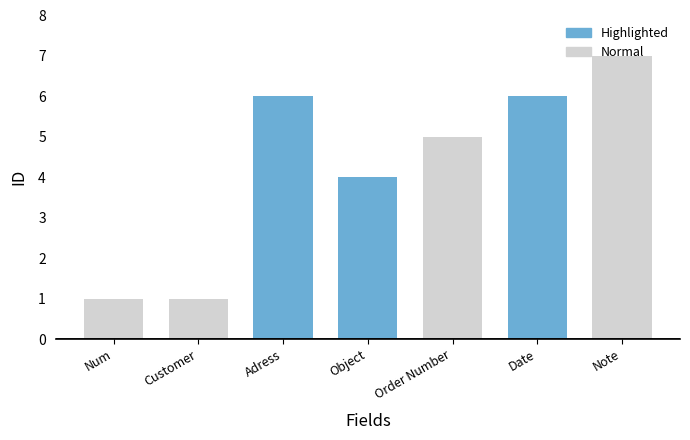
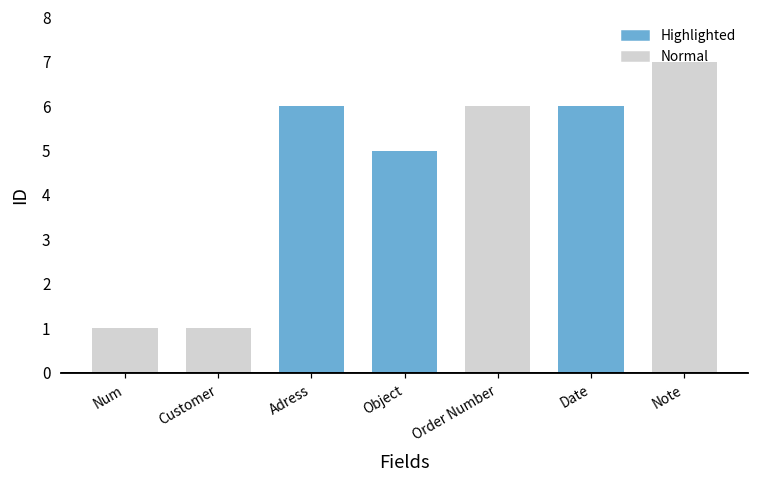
Object: 4 -> 5
Order Number: 5 -> 6
